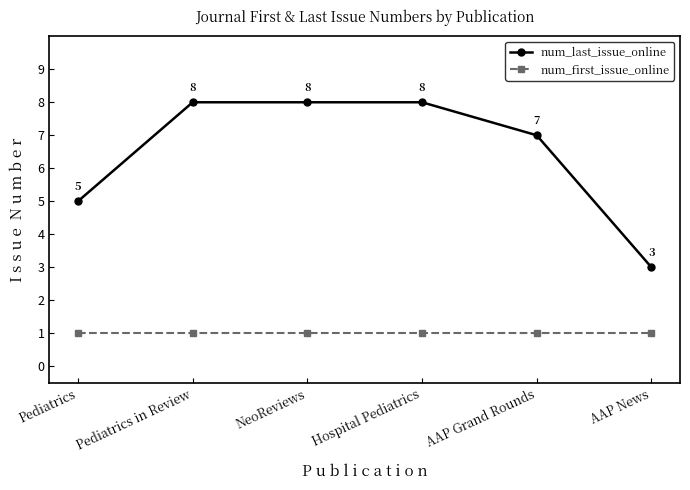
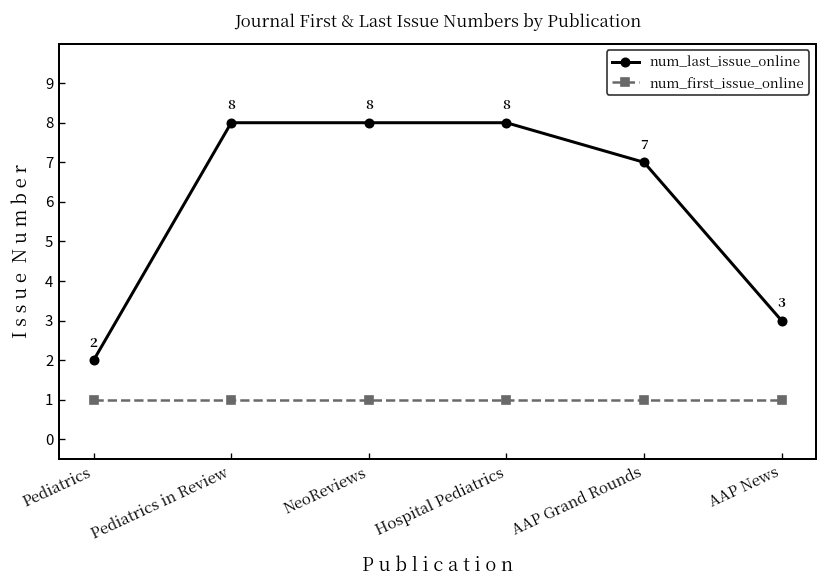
num_last_issue_online, Pediatrics: 5 -> 2
